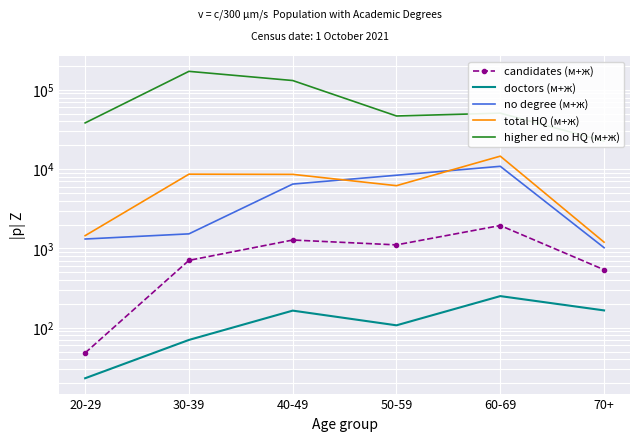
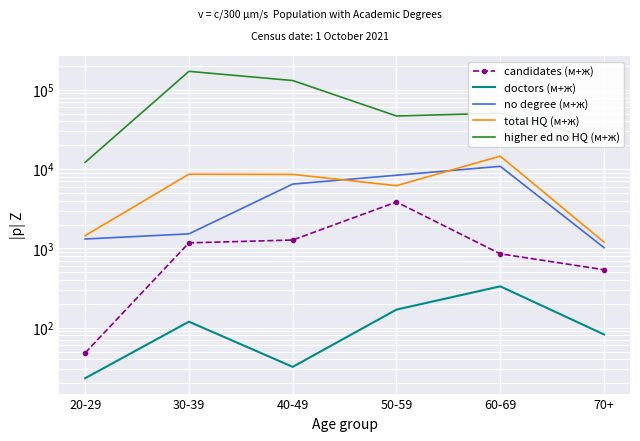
higher ed no HQ (м+ж), 20-29: 40000 -> 12000
candidates (м+ж), 30-39: 700 -> 1200
doctors (м+ж), 30-39: 70 -> 120
doctors (м+ж), 40-49: 160 -> 32
candidates (м+ж), 50-59: 1100 -> 4000
doctors (м+ж), 50-59: 110 -> 170
candidates (м+ж), 60-69: 1900 -> 900
doctors (м+ж), 60-69: 250 -> 330
doctors (м+ж), 70+: 170 -> 80
